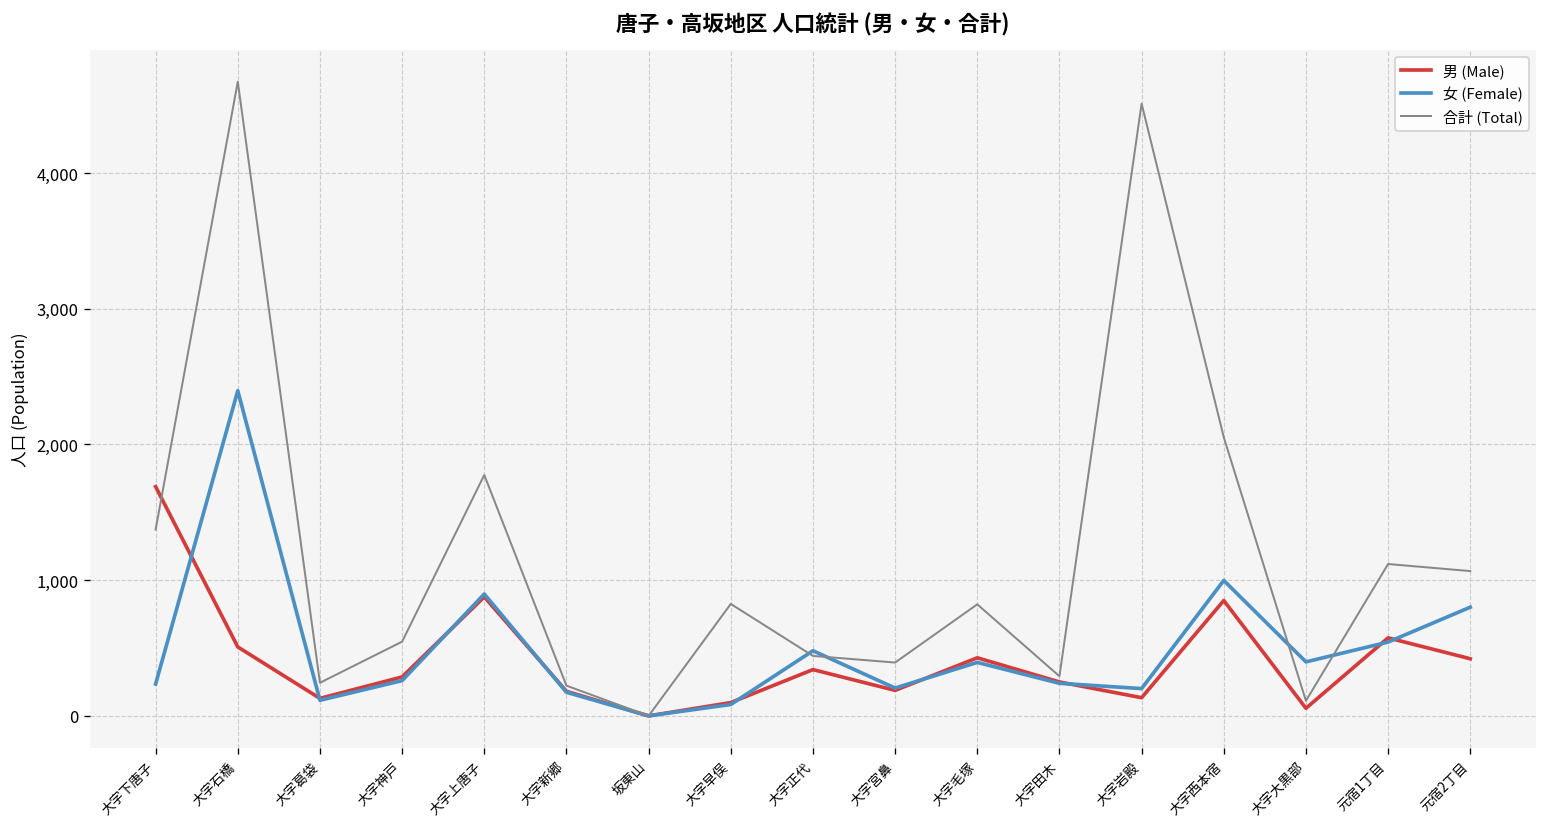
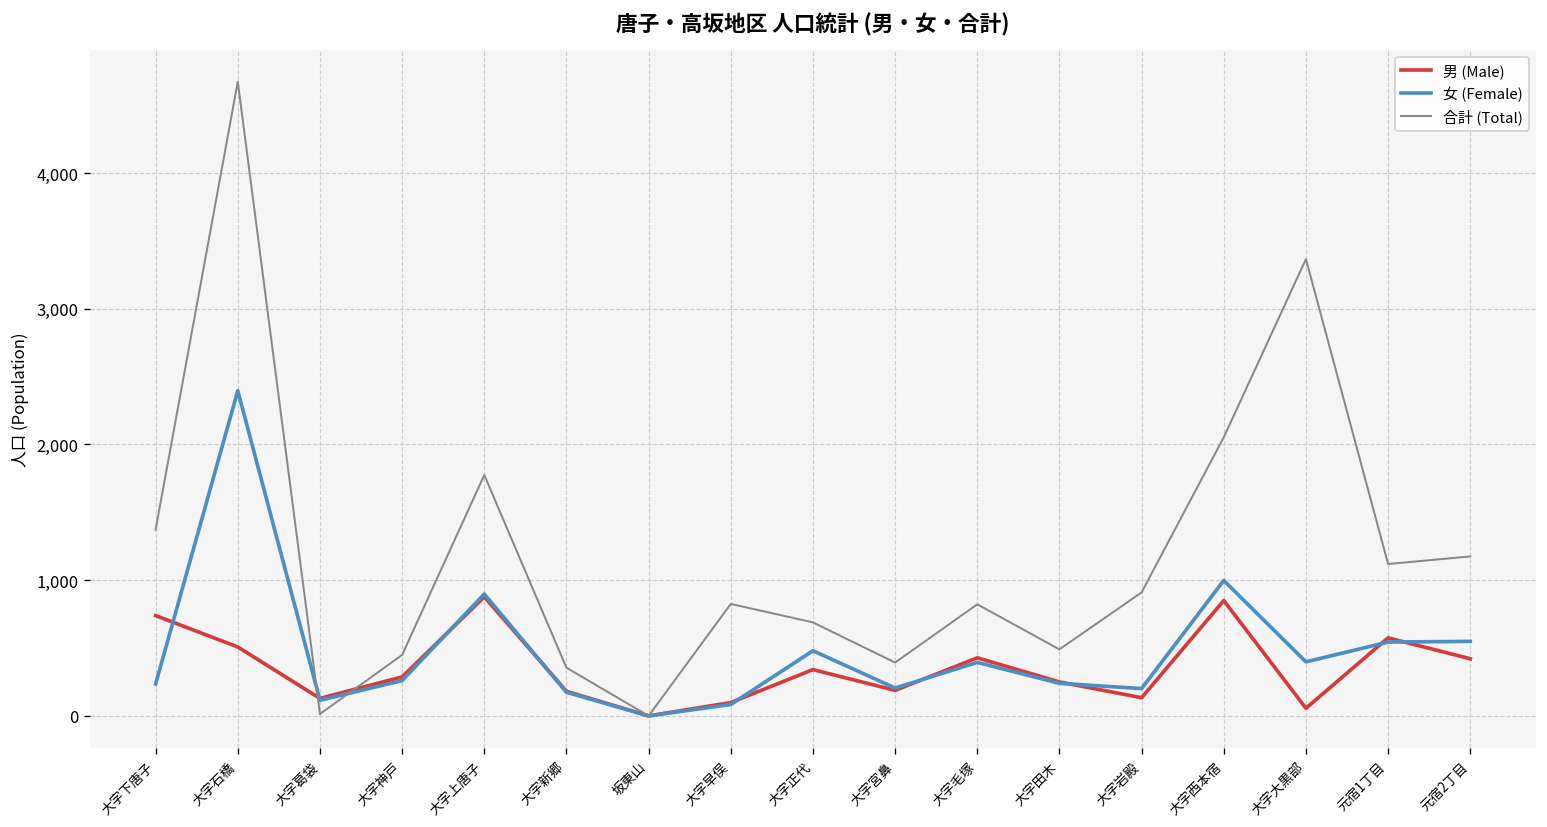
男 (Male), 大字下唐子: 1,690 -> 740
合計 (Total), 大字葛袋: 240 -> 10
合計 (Total), 大字神戸: 550 -> 450
合計 (Total), 大字新郷: 220 -> 360
合計 (Total), 大字正代: 440 -> 690
合計 (Total), 大字田木: 290 -> 490
合計 (Total), 大字岩殿: 4,510 -> 910
合計 (Total), 大字大黒部: 110 -> 3,370
女 (Female), 元宿2丁目: 800 -> 550
合計 (Total), 元宿2丁目: 1,070 -> 1,180
